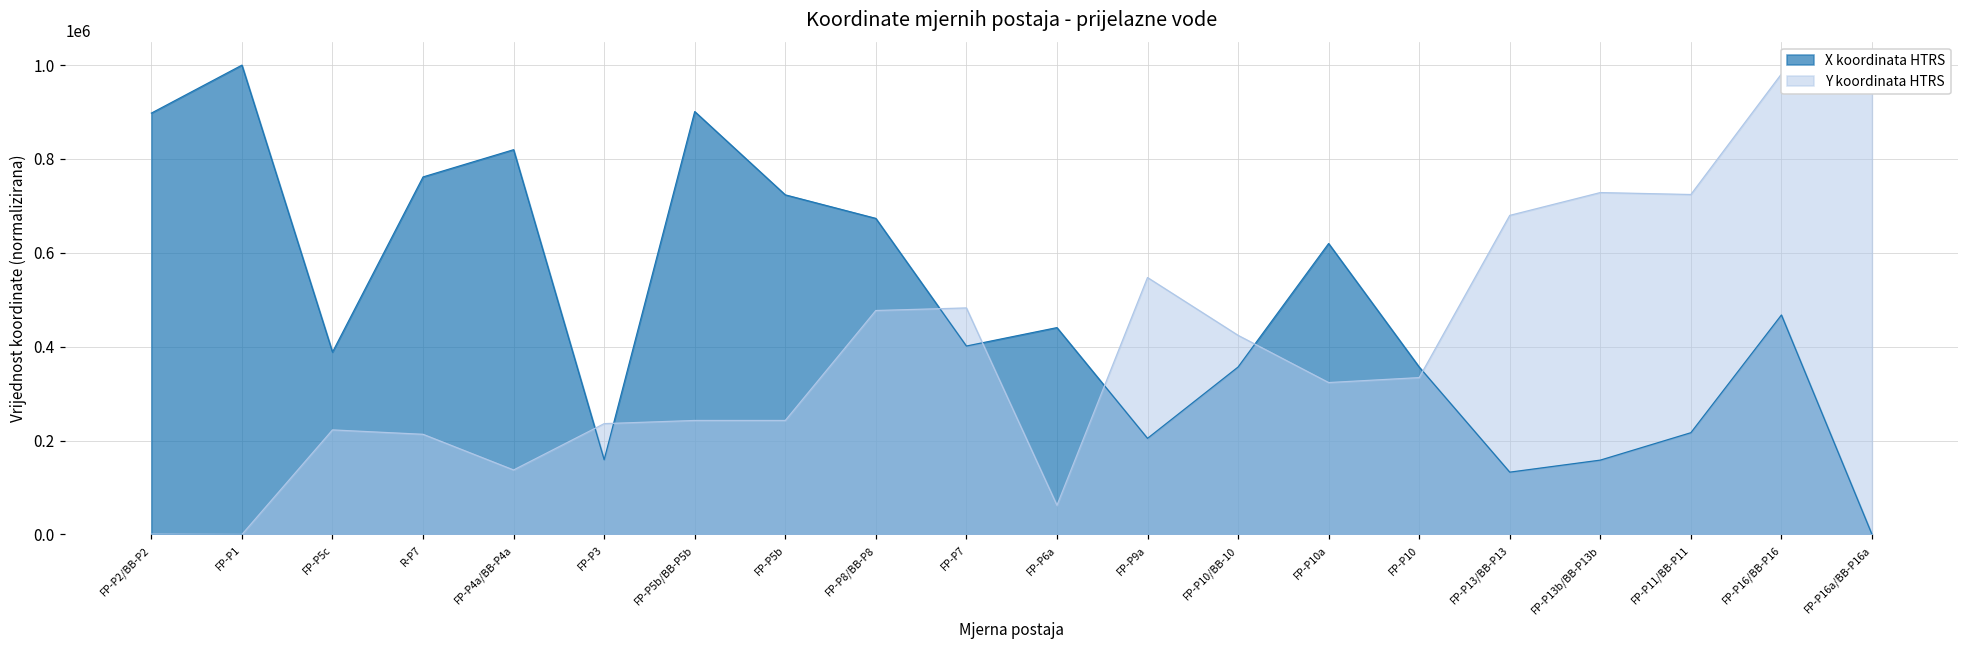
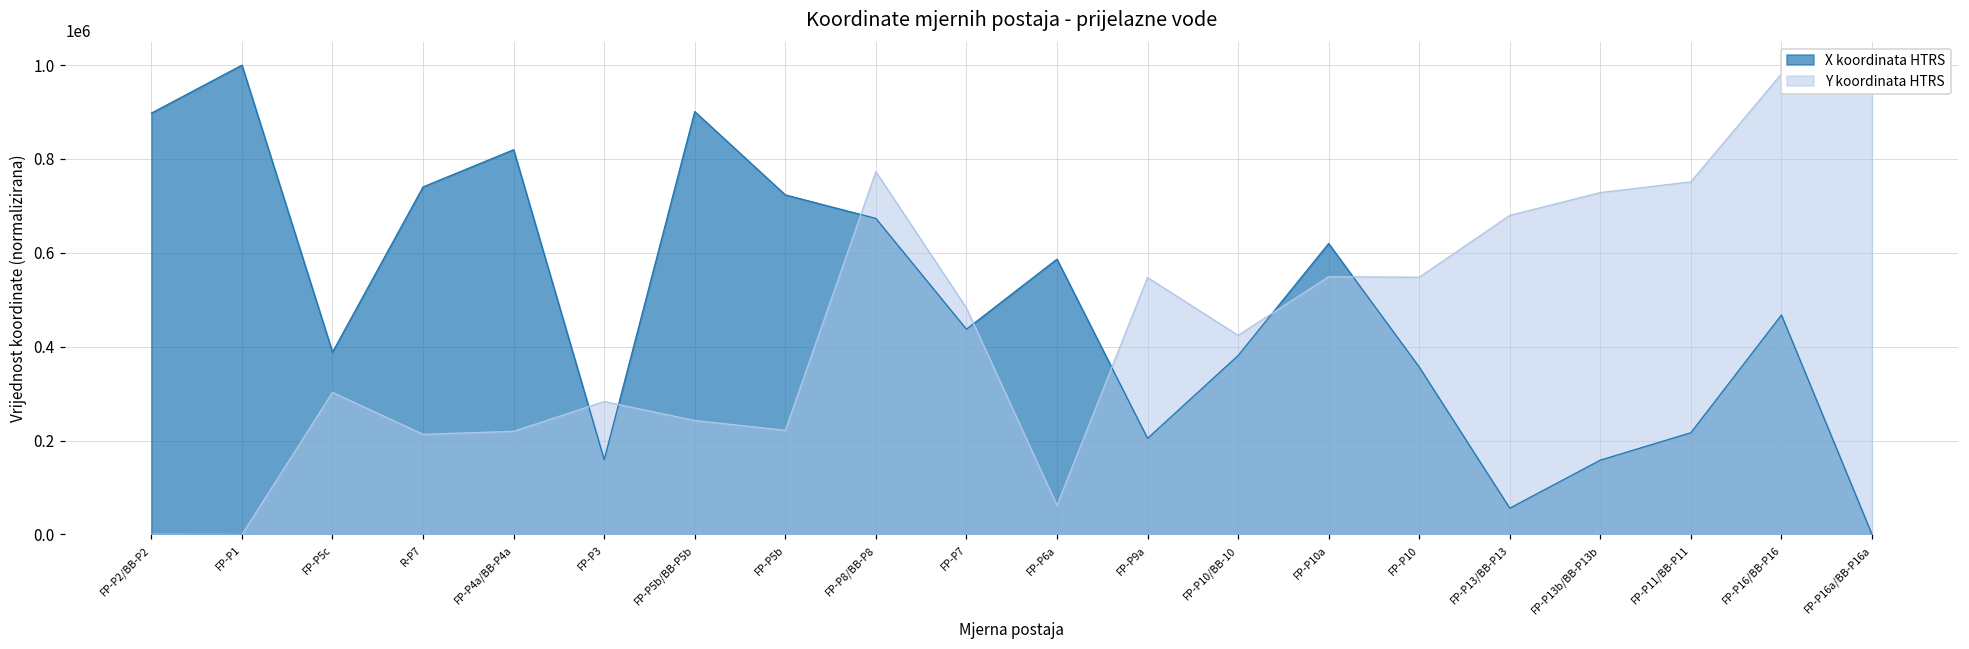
Y koordinata HTRS, FP-P5c: 220000 -> 300000
X koordinata HTRS, R-P7: 760000 -> 740000
Y koordinata HTRS, FP-P4a/BB-P4a: 140000 -> 220000
Y koordinata HTRS, FP-P3: 240000 -> 280000
Y koordinata HTRS, FP-P5b: 240000 -> 220000
Y koordinata HTRS, FP-P8/BB-P8: 480000 -> 770000
X koordinata HTRS, FP-P7: 400000 -> 440000
X koordinata HTRS, FP-P6a: 440000 -> 590000
X koordinata HTRS, FP-P10/BB-10: 360000 -> 380000
Y koordinata HTRS, FP-P10a: 320000 -> 550000
Y koordinata HTRS, FP-P10: 330000 -> 550000
X koordinata HTRS, FP-P13/BB-P13: 130000 -> 60000
Y koordinata HTRS, FP-P11/BB-P11: 720000 -> 750000
